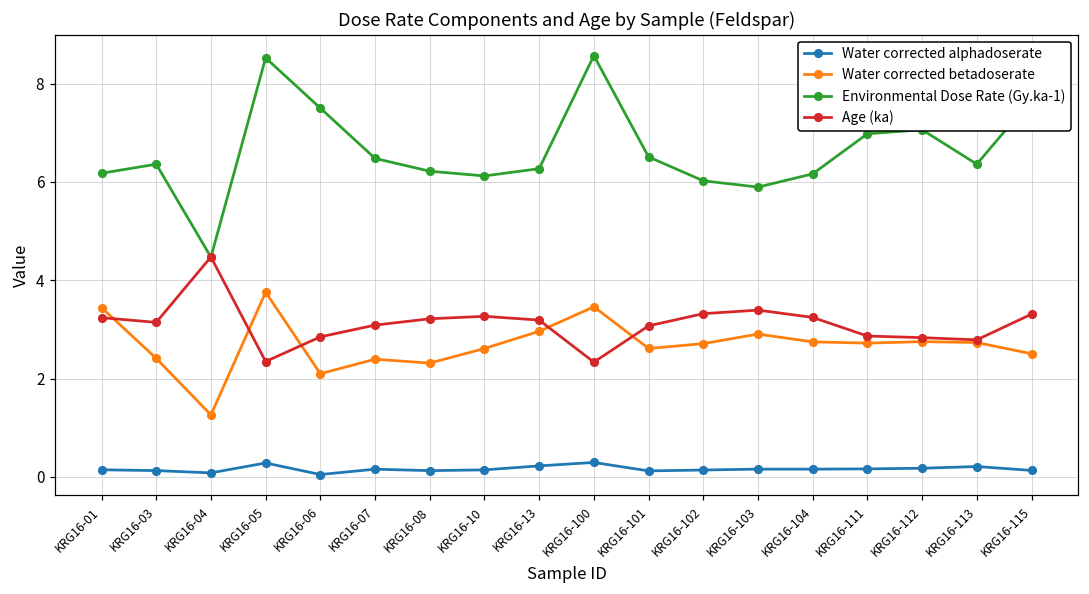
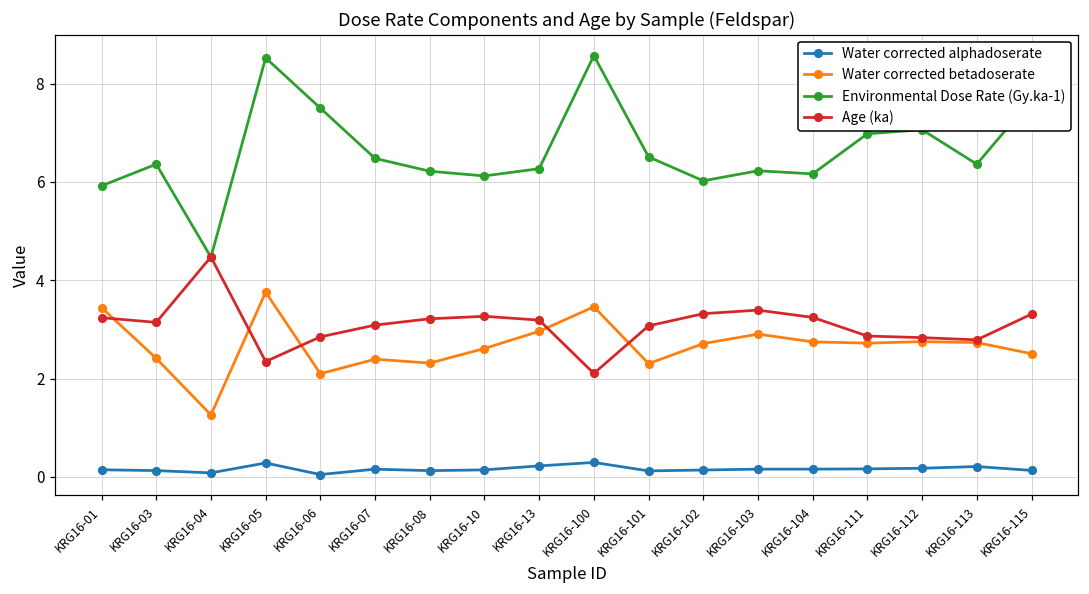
Environmental Dose Rate (Gy.ka-1), KRG16-01: 6.2 -> 5.9
Age (ka), KRG16-100: 2.3 -> 2.1
Water corrected betadoserate, KRG16-101: 2.6 -> 2.3
Environmental Dose Rate (Gy.ka-1), KRG16-103: 5.9 -> 6.2
